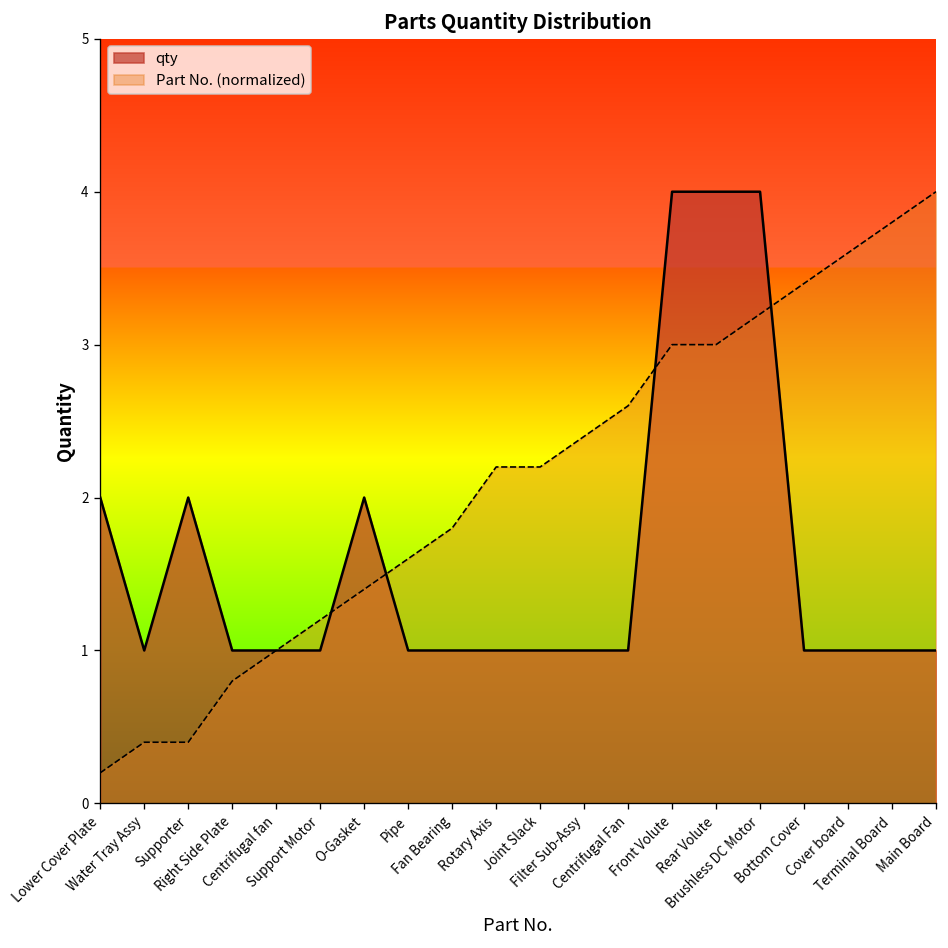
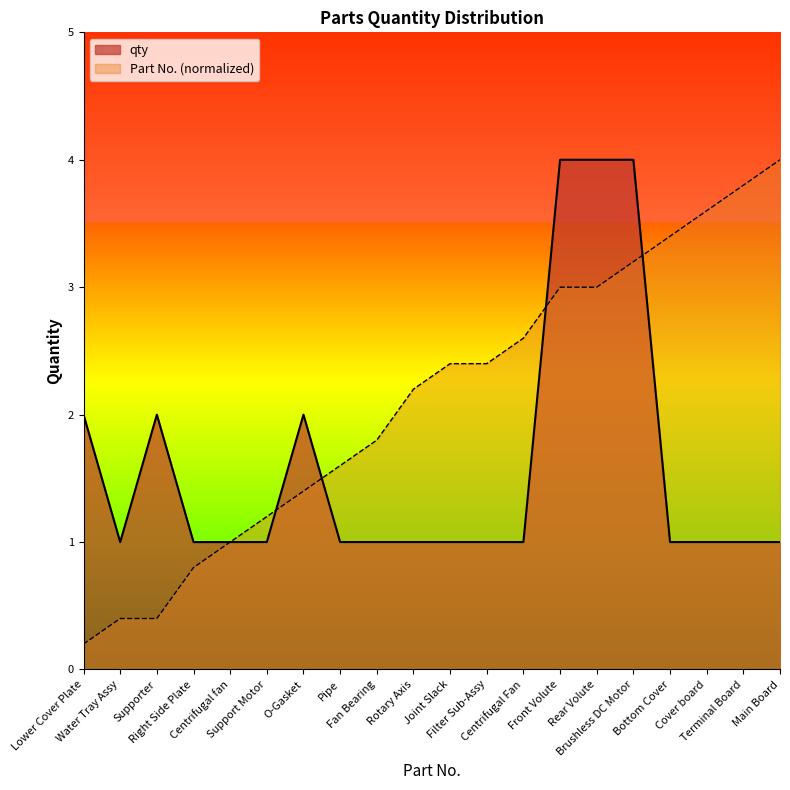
Part No. (normalized), Joint Slack: 2.20 -> 2.40
